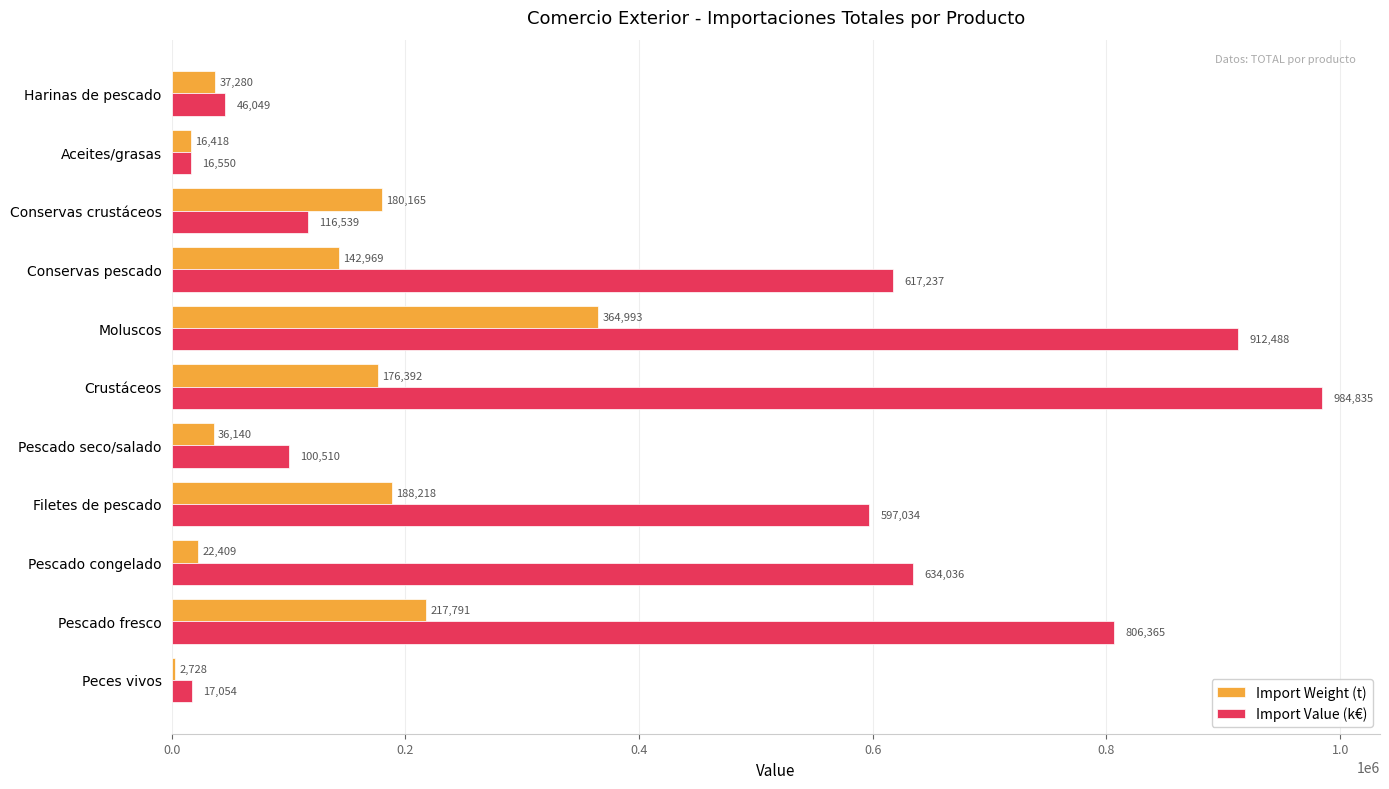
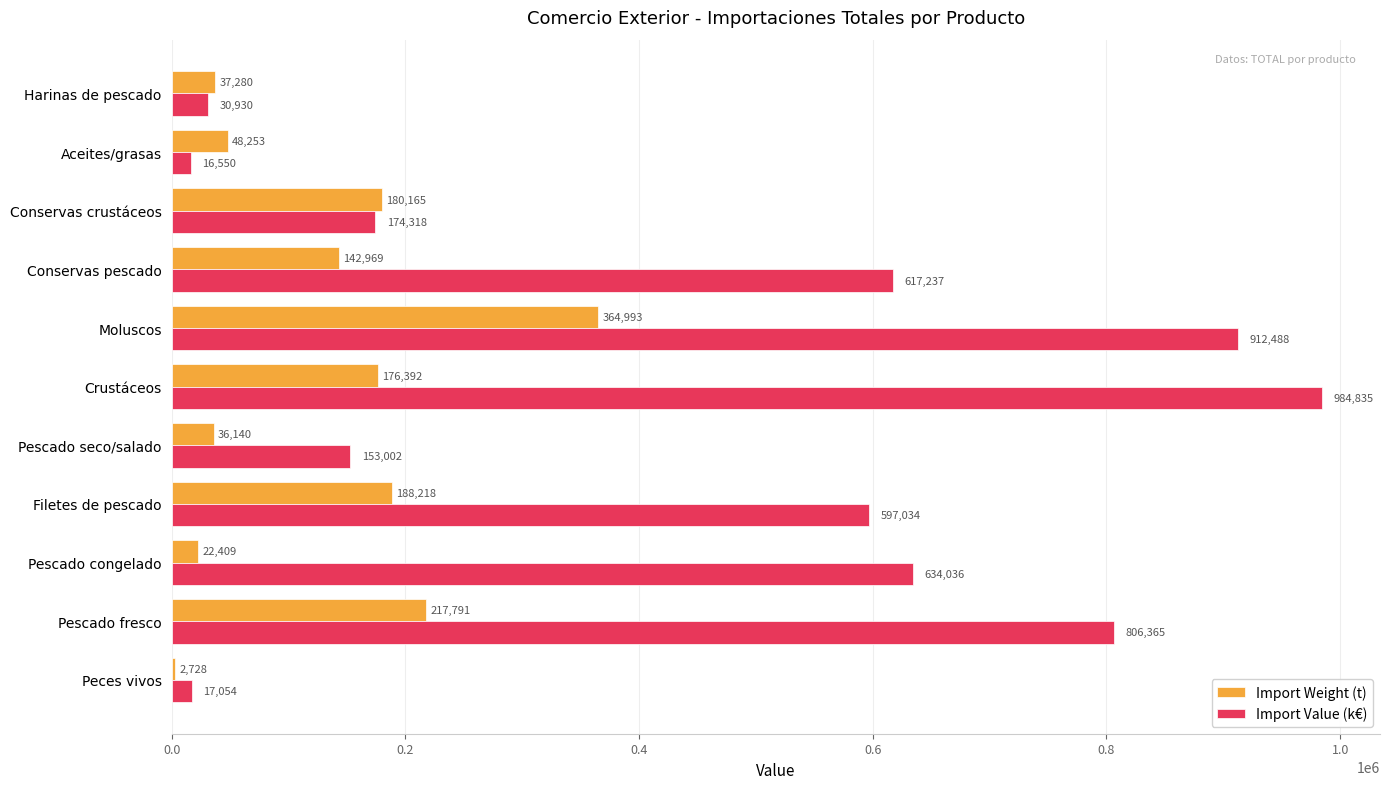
Import Value (k€), Harinas de pescado: 46,049 -> 30,930
Import Weight (t), Aceites/grasas: 16,418 -> 48,253
Import Value (k€), Conservas crustáceos: 116,539 -> 174,318
Import Value (k€), Pescado seco/salado: 100,510 -> 153,002
